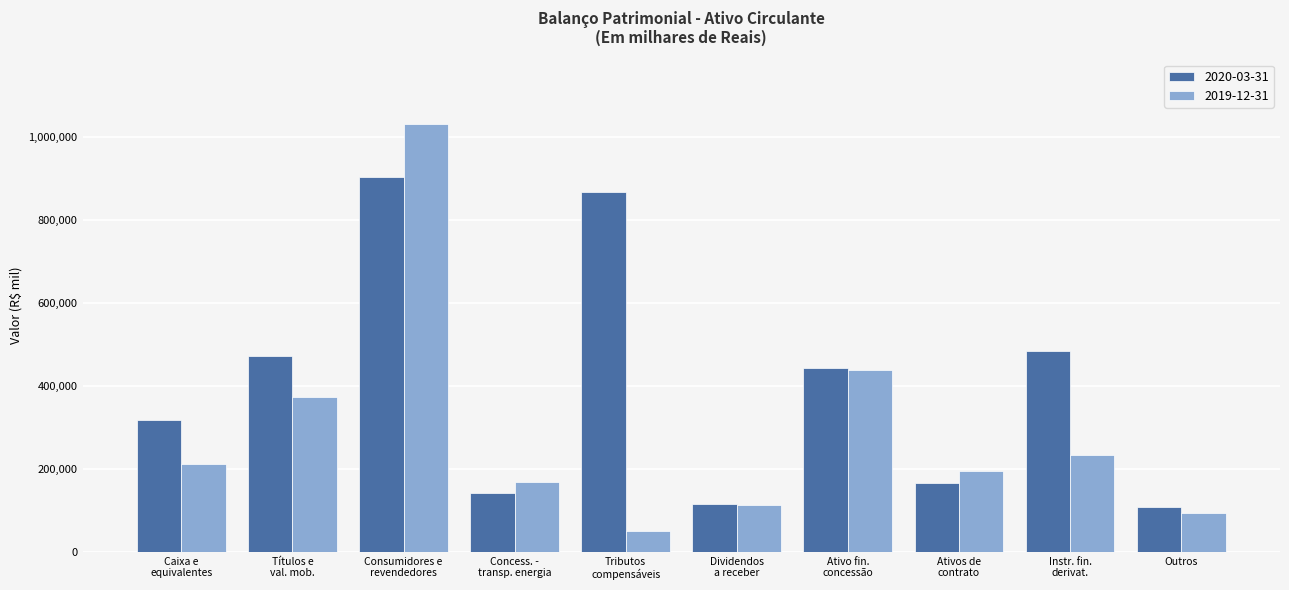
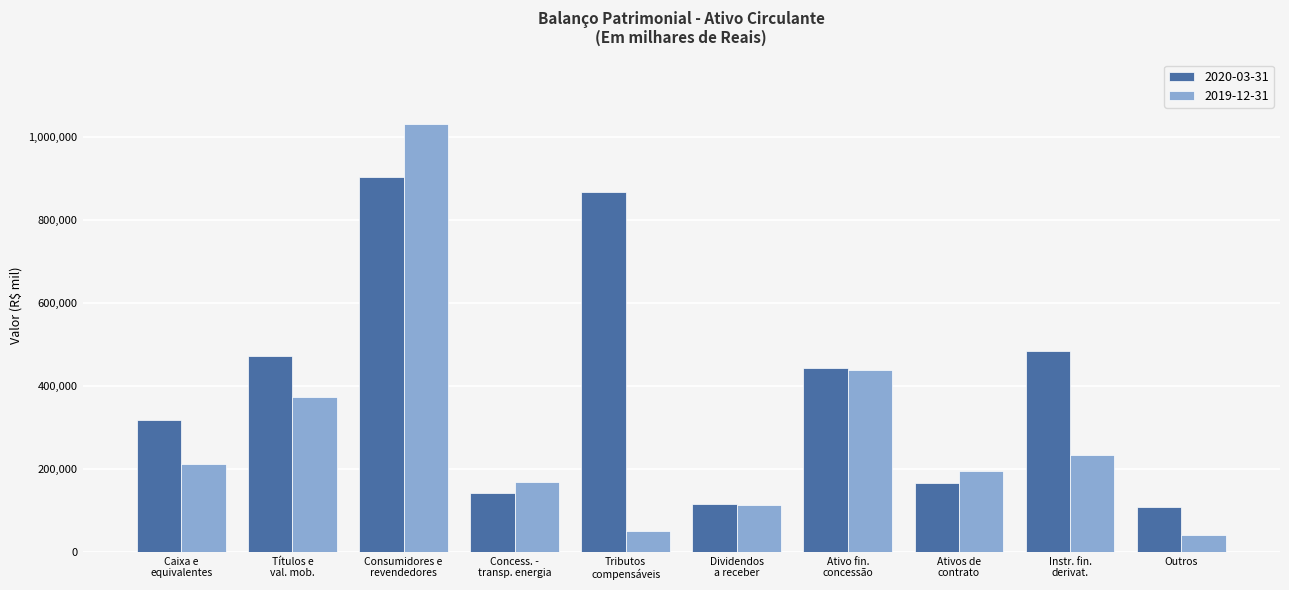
2019-12-31, Outros: 90,000 -> 40,000
